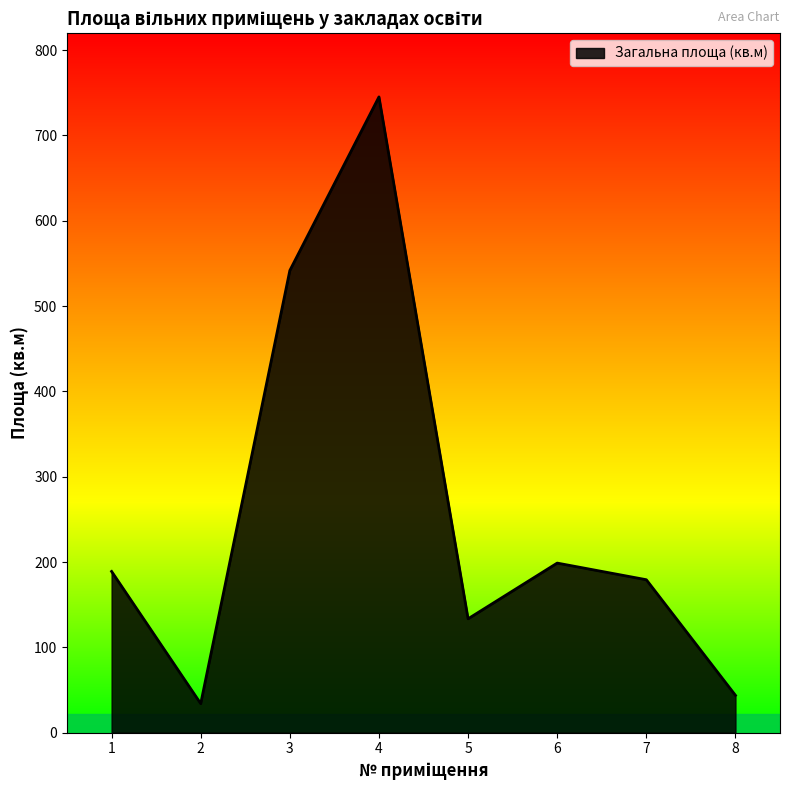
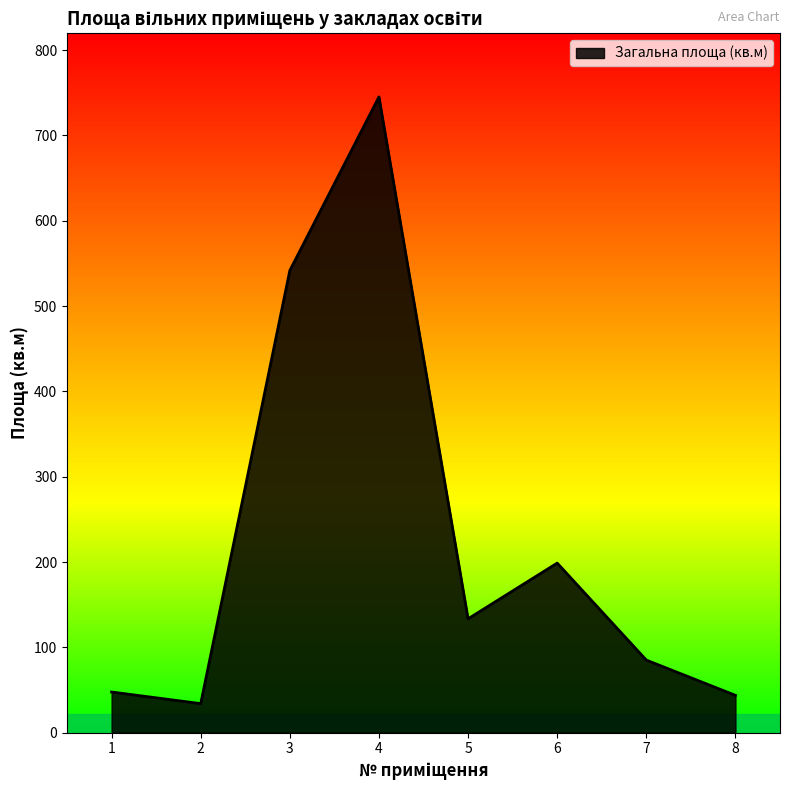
1: 190 -> 50
7: 180 -> 90
